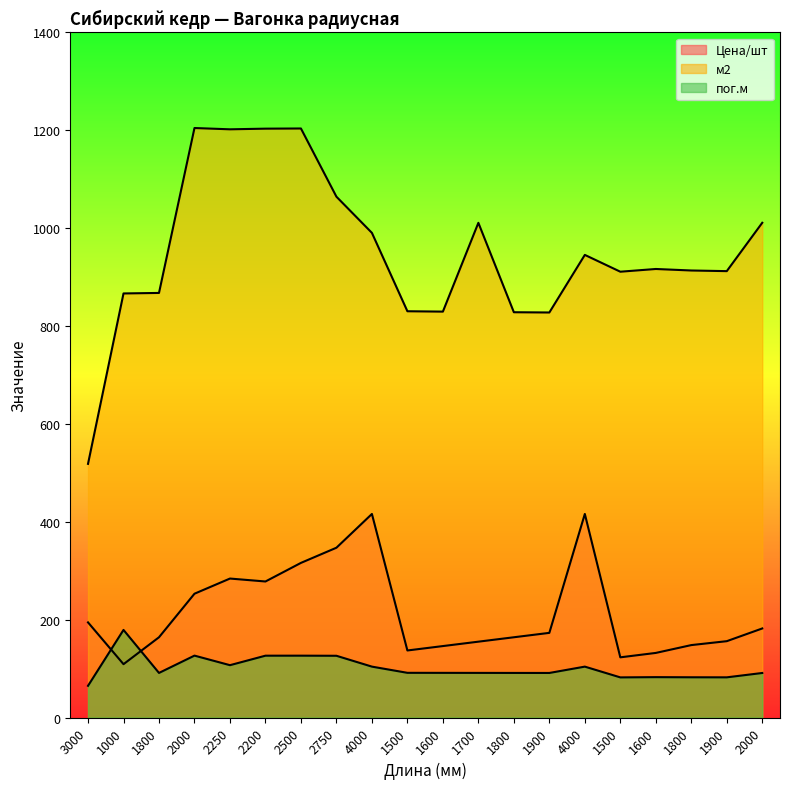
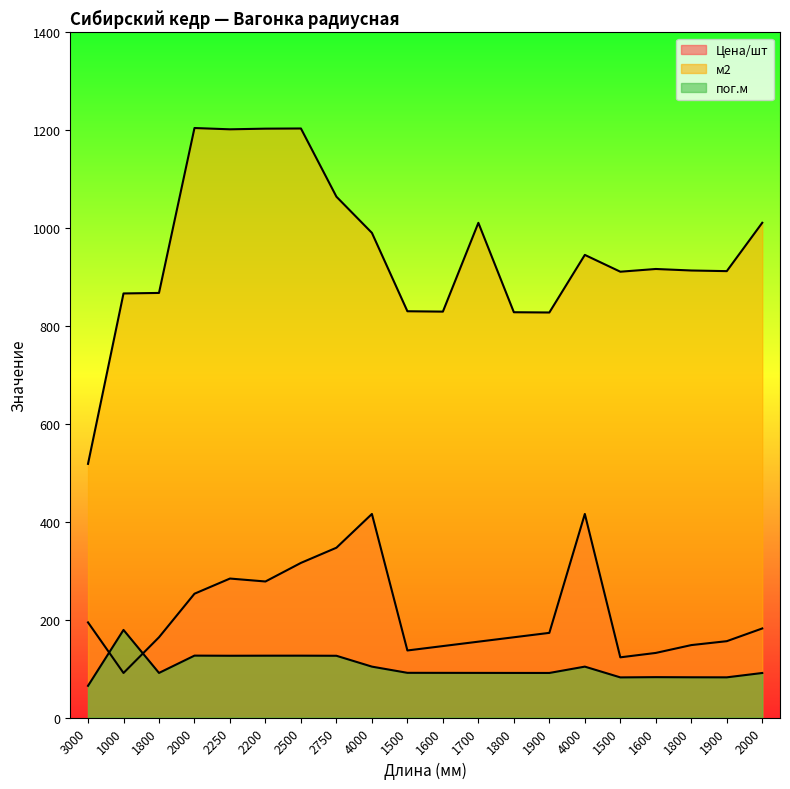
Цена/шт, 1000: 110 -> 90
пог.м, 2250: 110 -> 130
